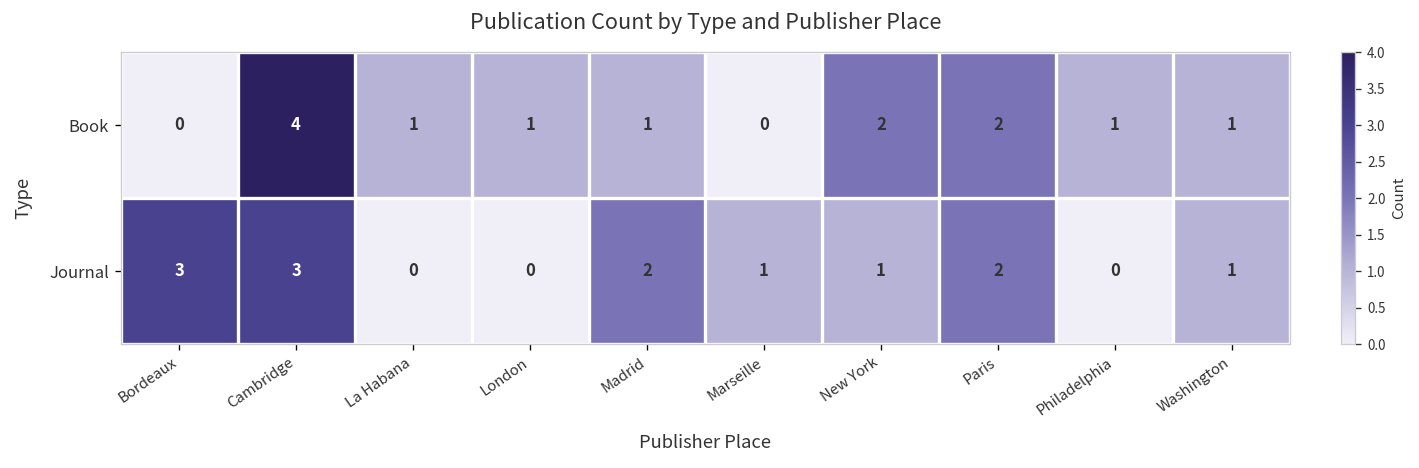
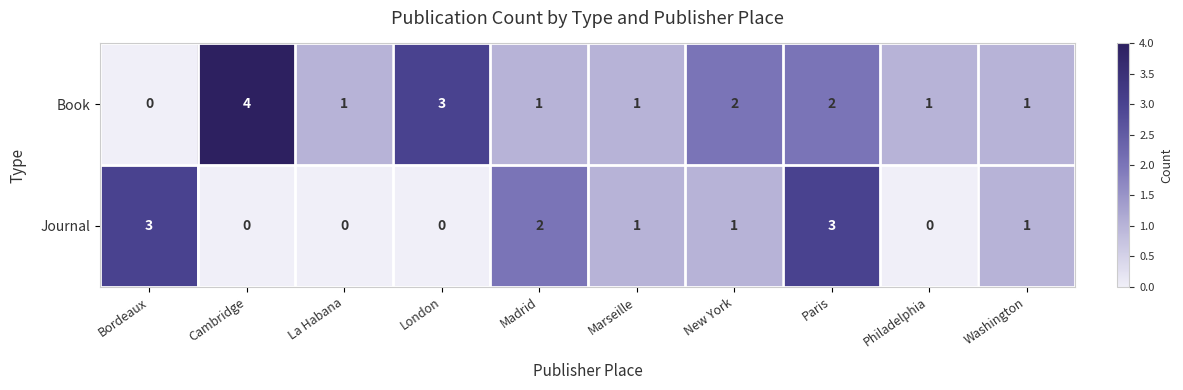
Book, London: 1 -> 3
Book, Marseille: 0 -> 1
Journal, Cambridge: 3 -> 0
Journal, Paris: 2 -> 3
